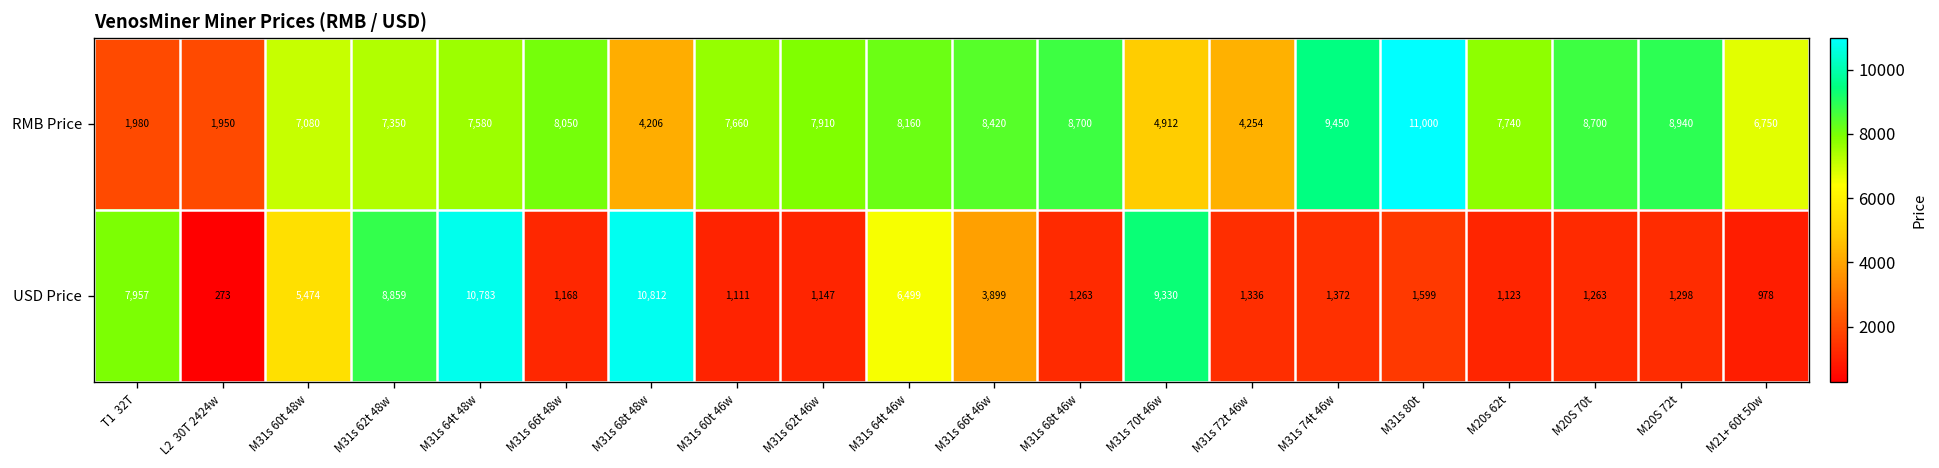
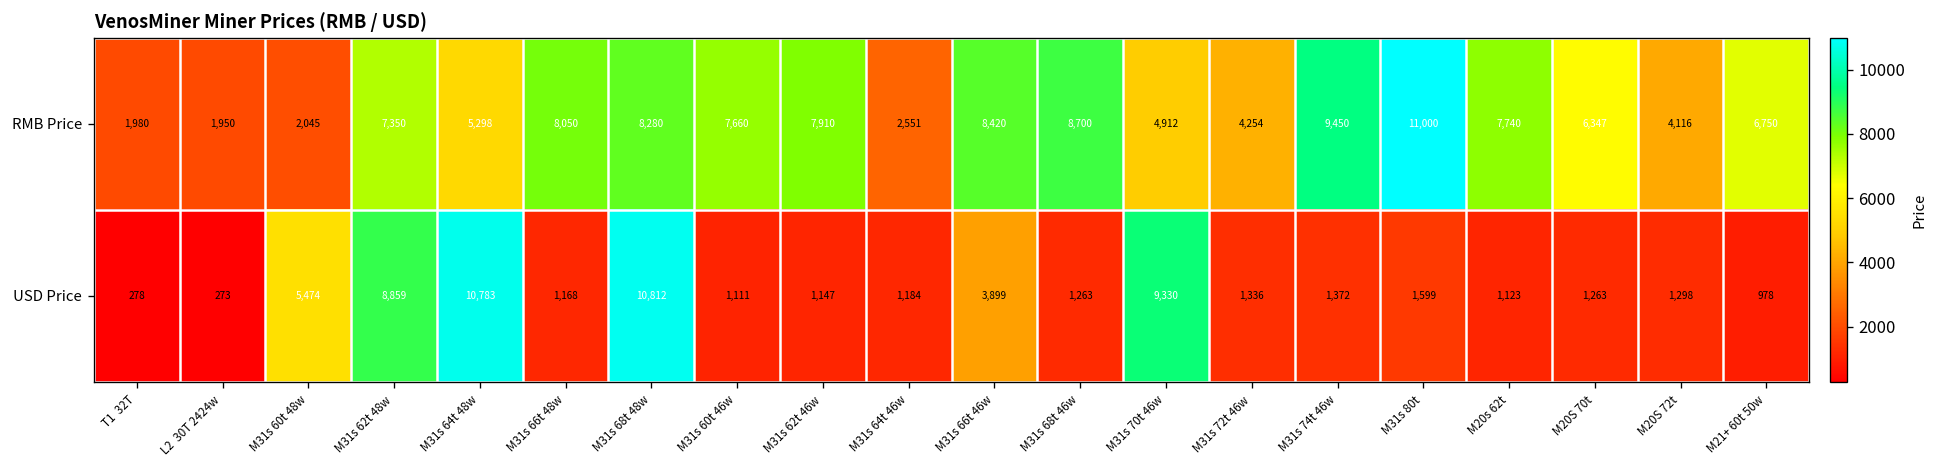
RMB Price, M31s 60t 48w: 7,080 -> 2,045
RMB Price, M31s 64t 48w: 7,580 -> 5,298
RMB Price, M31s 68t 48w: 4,206 -> 8,280
RMB Price, M31s 64t 46w: 8,160 -> 2,551
RMB Price, M20S 70t: 8,700 -> 6,347
RMB Price, M20S 72t: 8,940 -> 4,116
USD Price, T1 32T: 7,957 -> 278
USD Price, M31s 64t 46w: 6,499 -> 1,184
